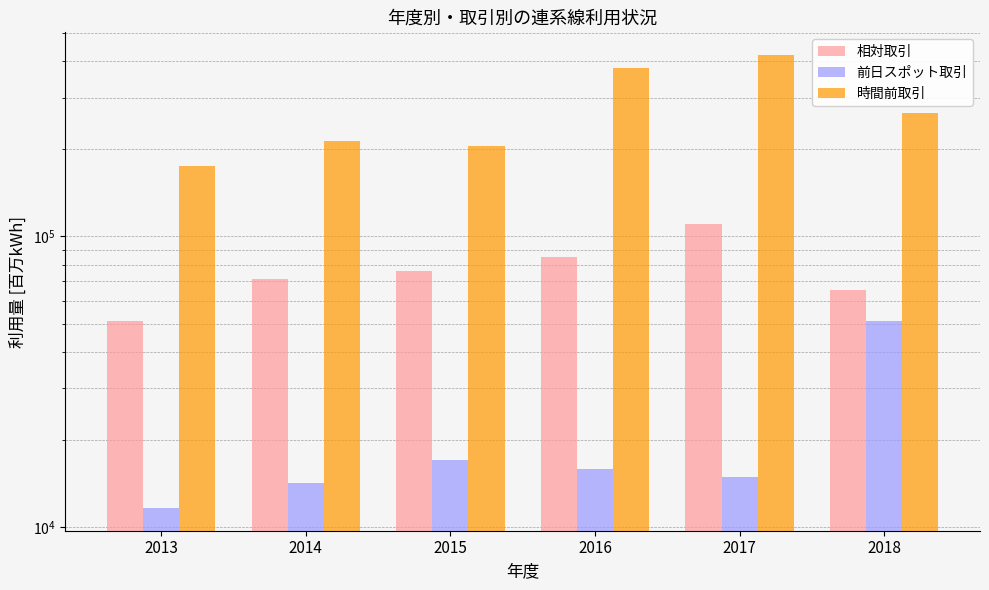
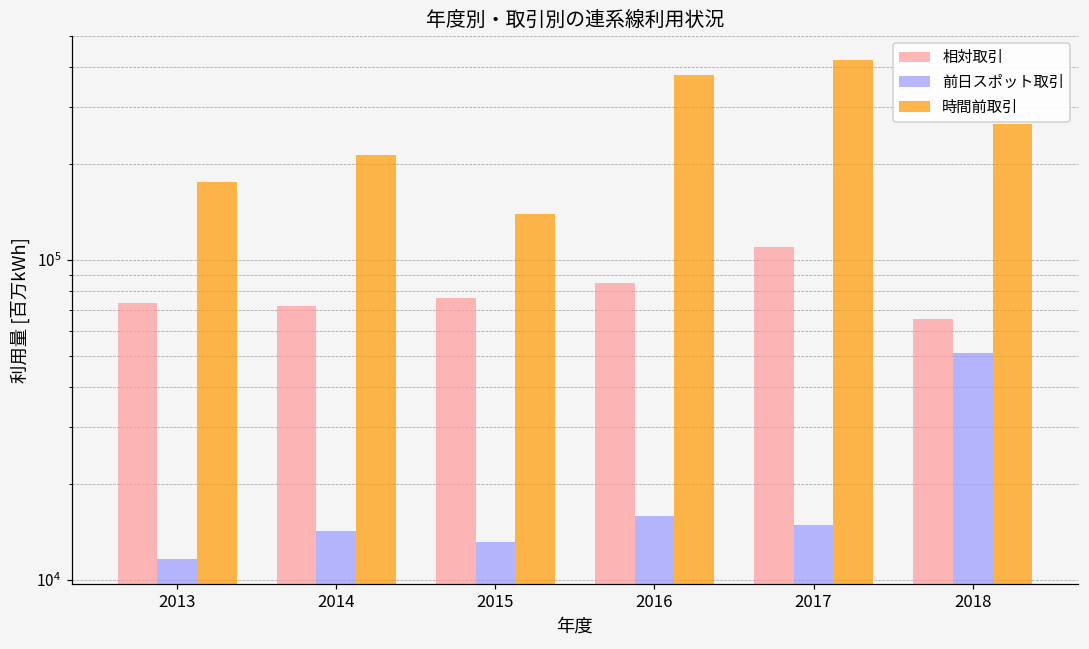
相対取引, 2013: 51000 -> 73000
前日スポット取引, 2015: 17000 -> 13000
時間前取引, 2015: 210000 -> 140000
